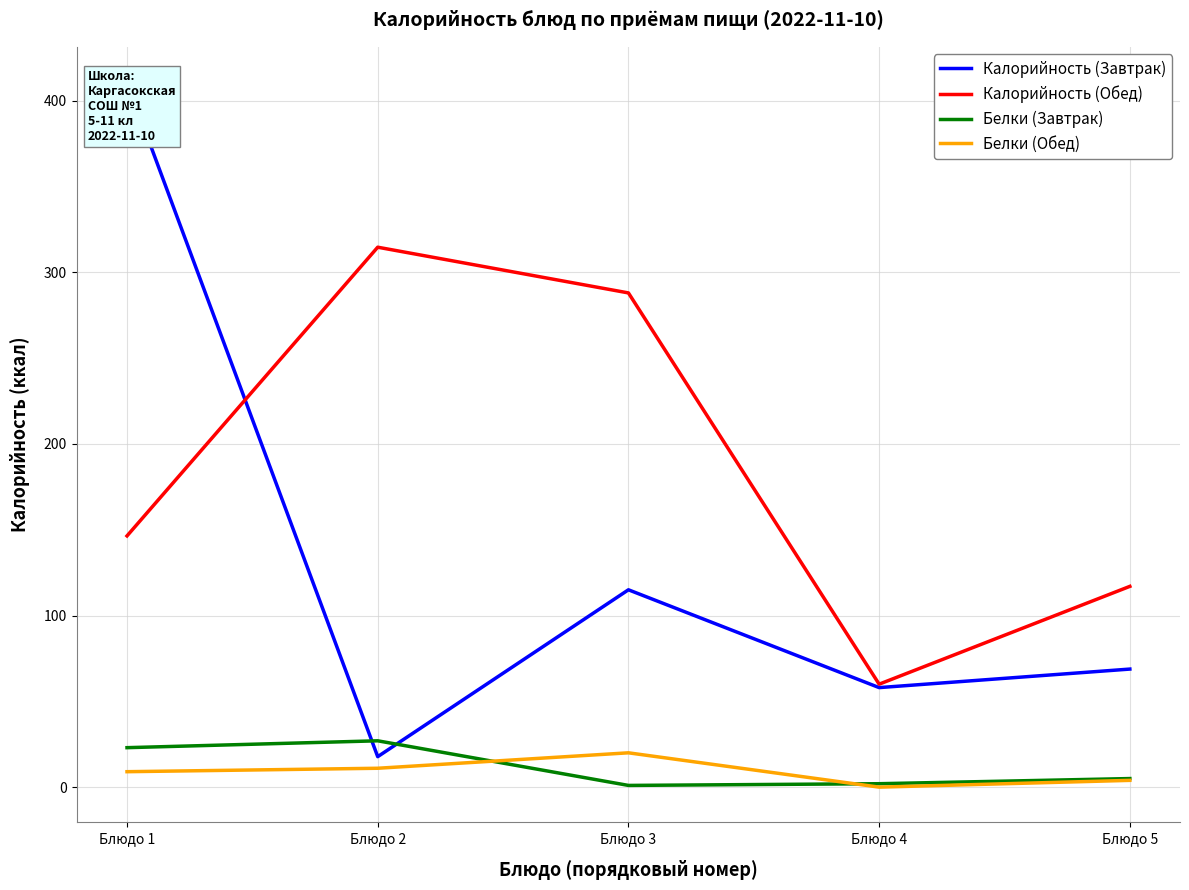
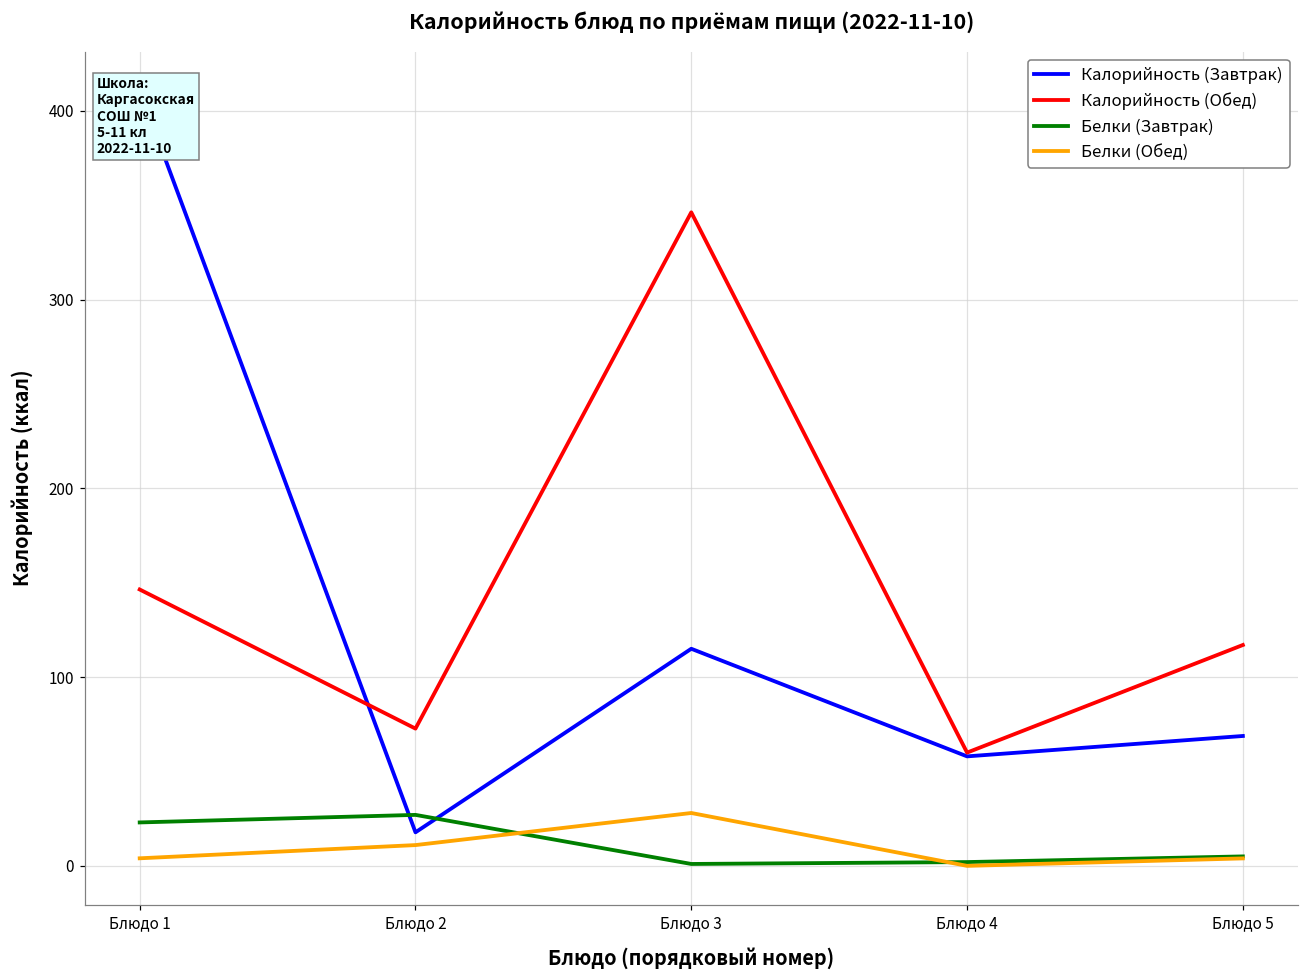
Белки (Обед), Блюдо 1: 9 -> 4
Калорийность (Обед), Блюдо 2: 315 -> 73
Калорийность (Обед), Блюдо 3: 288 -> 346
Белки (Обед), Блюдо 3: 20 -> 28
